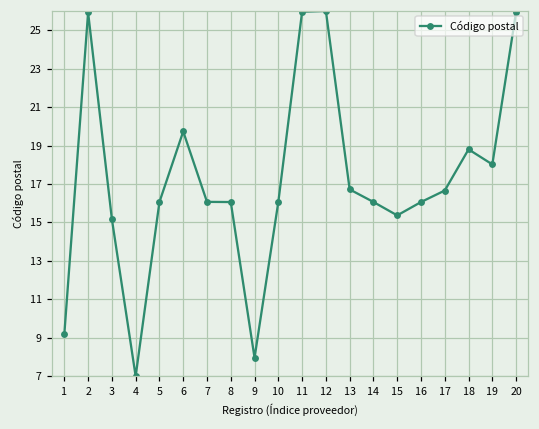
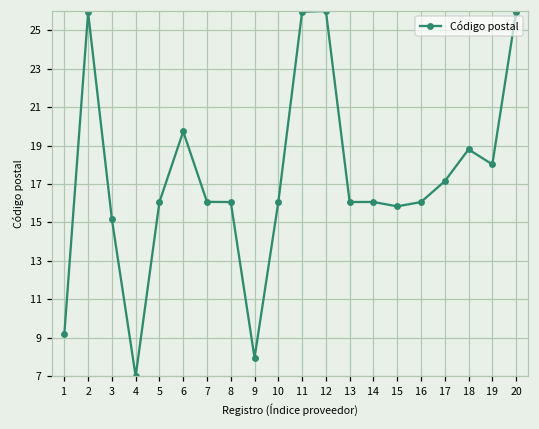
13: 16.7 -> 16.1
15: 15.4 -> 15.8
17: 16.7 -> 17.1
